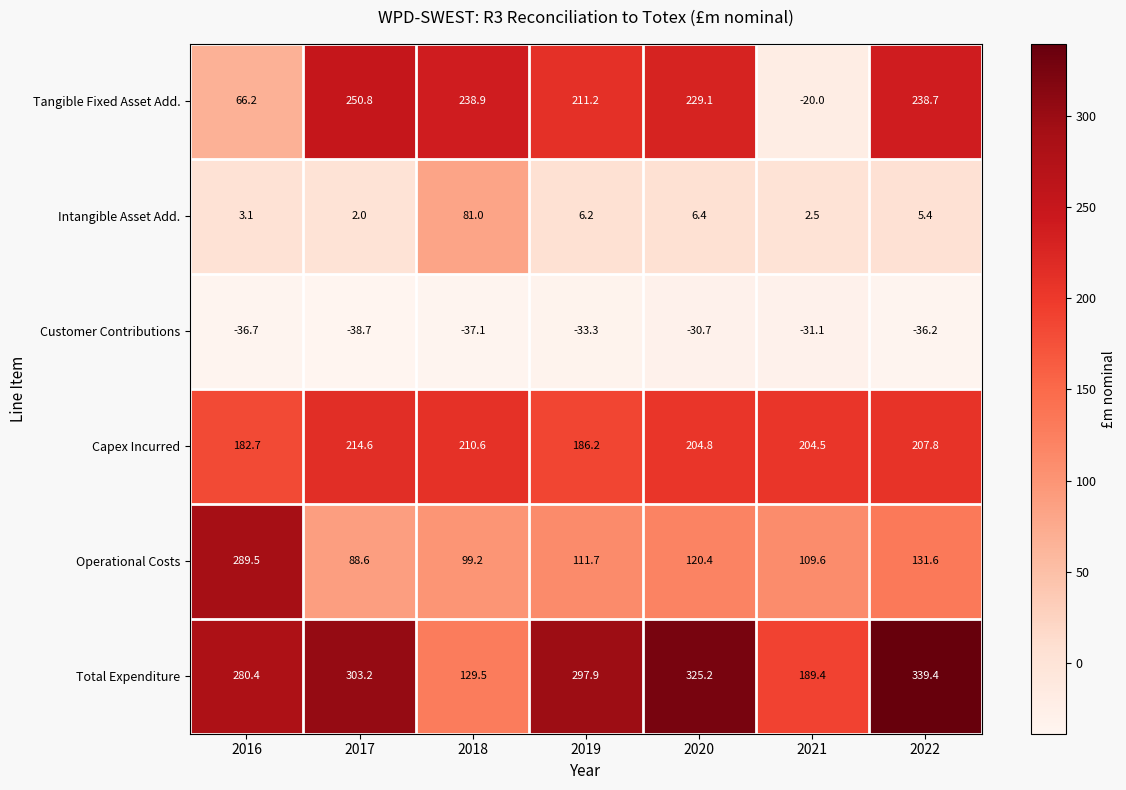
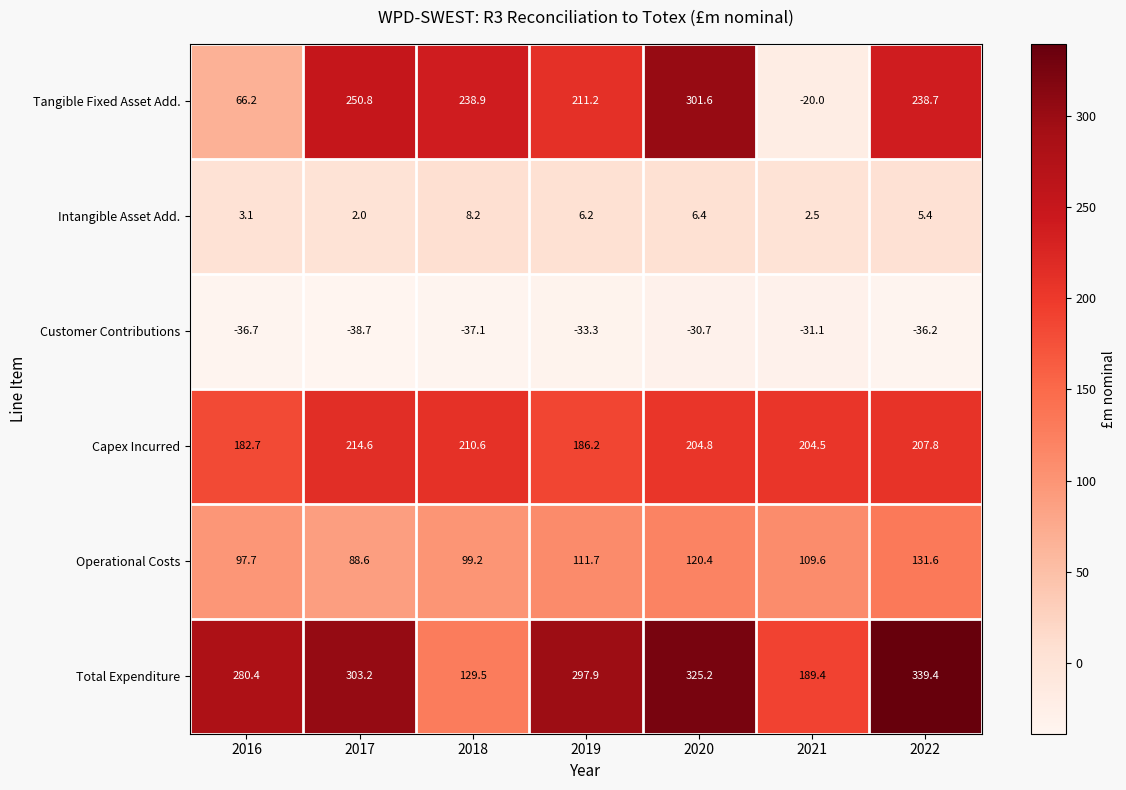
Tangible Fixed Asset Add., 2020: 229.1 -> 301.6
Intangible Asset Add., 2018: 81.0 -> 8.2
Operational Costs, 2016: 289.5 -> 97.7
